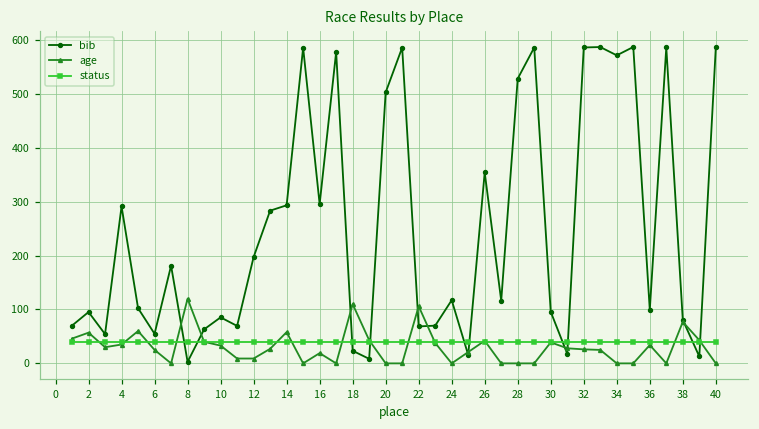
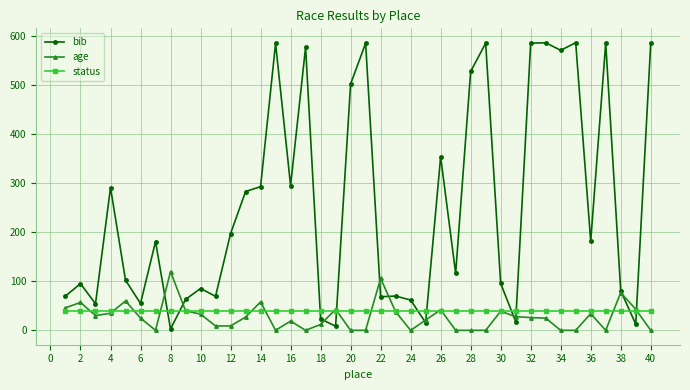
age, 18: 110 -> 10
bib, 24: 120 -> 60
bib, 36: 100 -> 180
